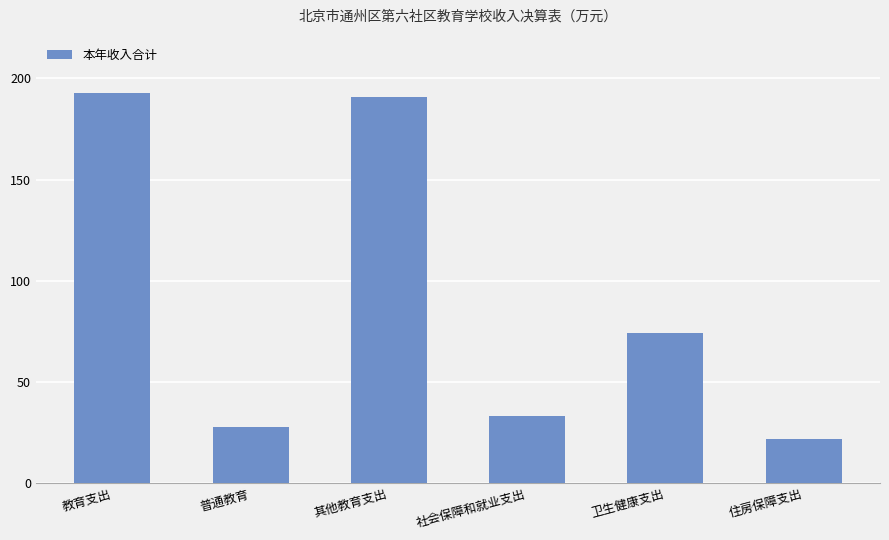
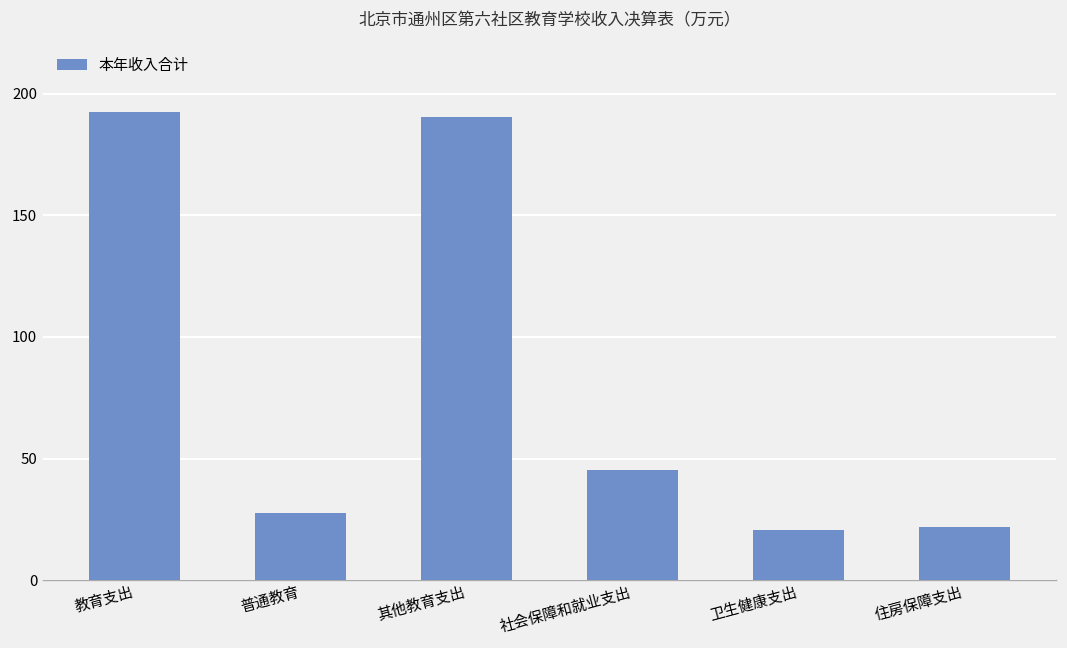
社会保障和就业支出: 33 -> 45
卫生健康支出: 74 -> 21
